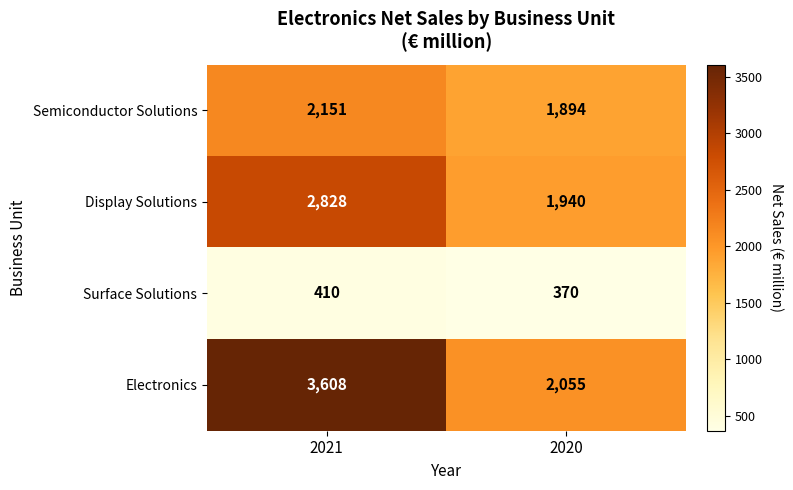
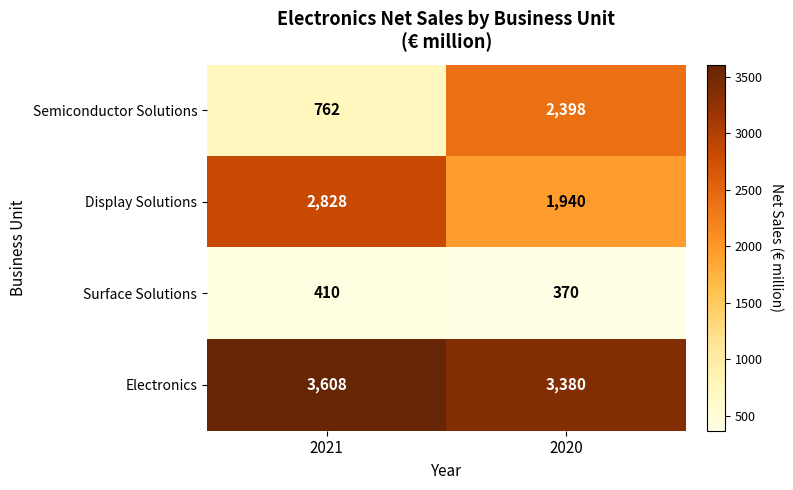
Semiconductor Solutions, 2021: 2,151 -> 762
Semiconductor Solutions, 2020: 1,894 -> 2,398
Electronics, 2020: 2,055 -> 3,380
